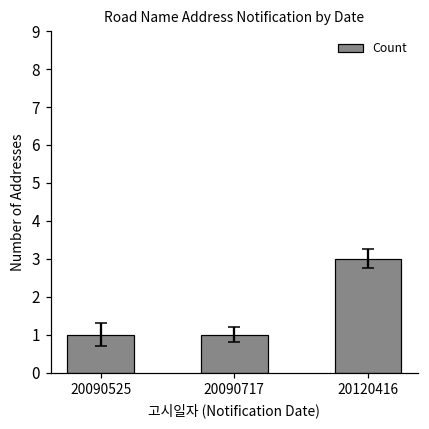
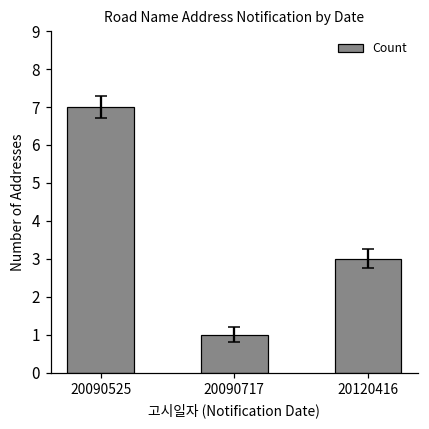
Count, 20090525: 1 -> 7
